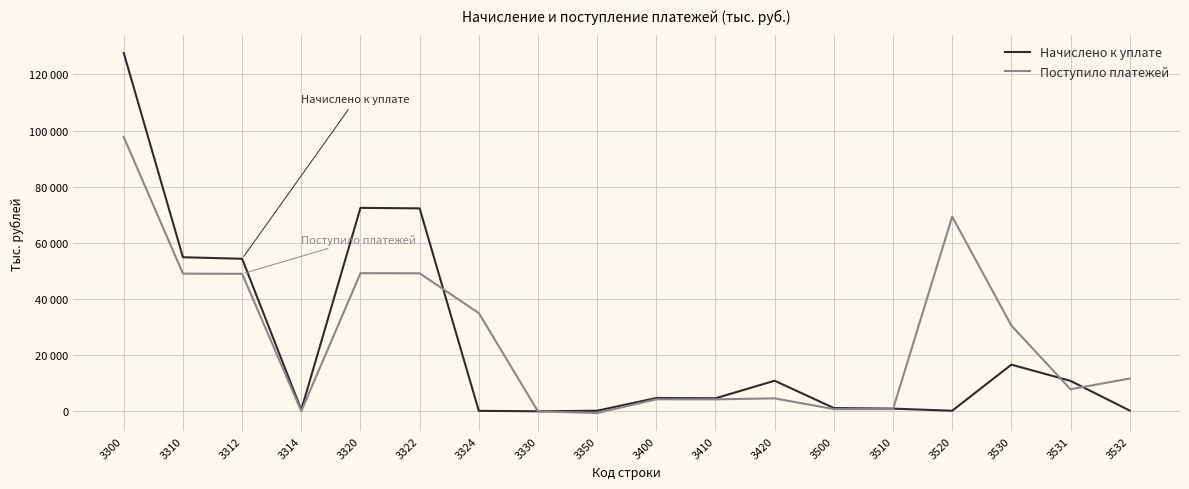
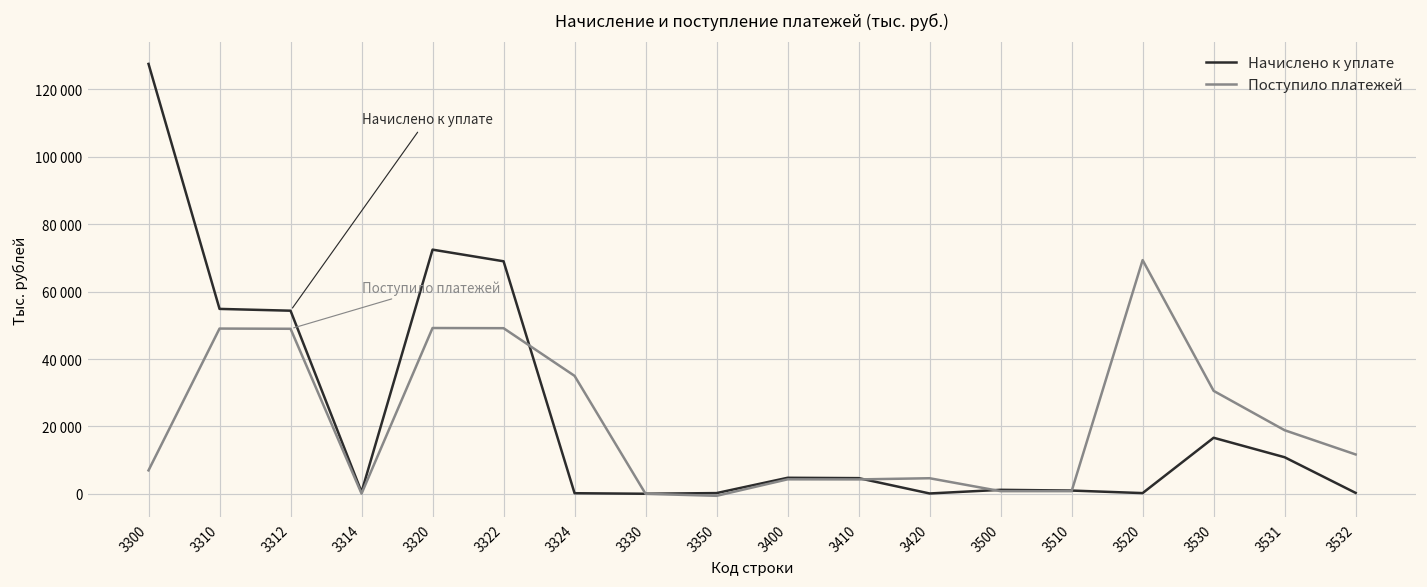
Поступило платежей, 3300: 98000 -> 7000
Начислено к уплате, 3322: 72000 -> 69000
Начислено к уплате, 3420: 11000 -> 0
Поступило платежей, 3531: 8000 -> 19000
